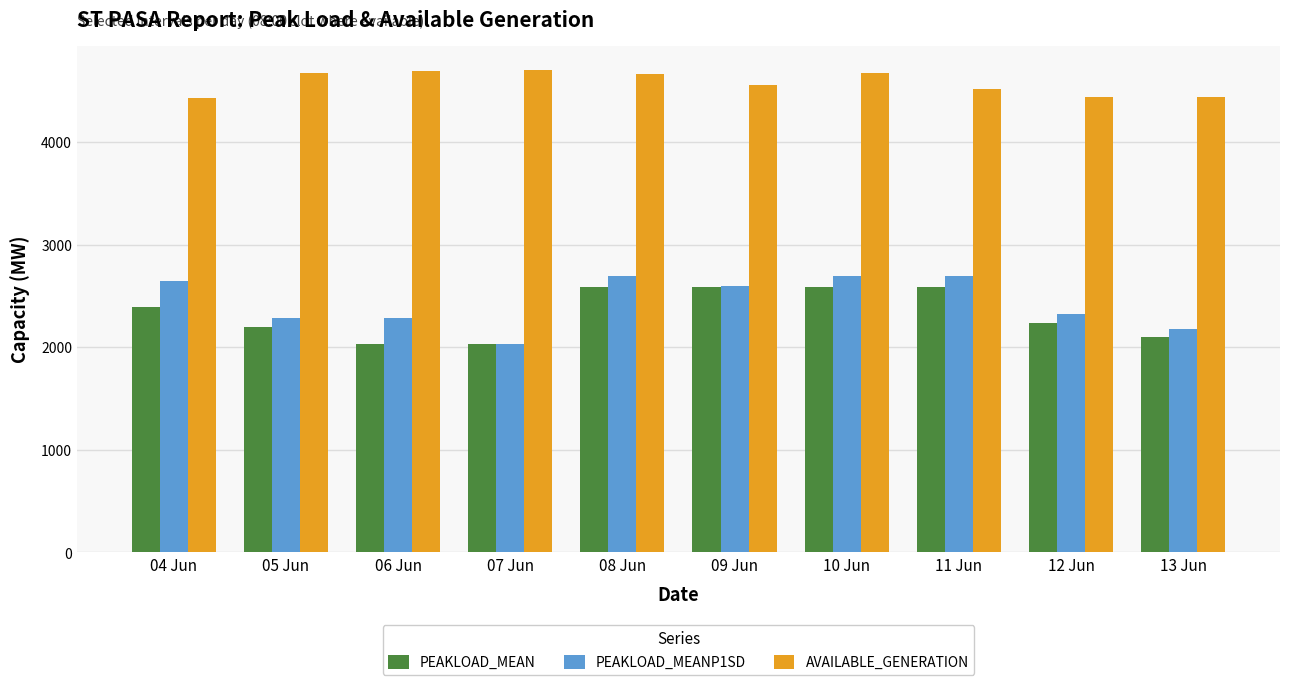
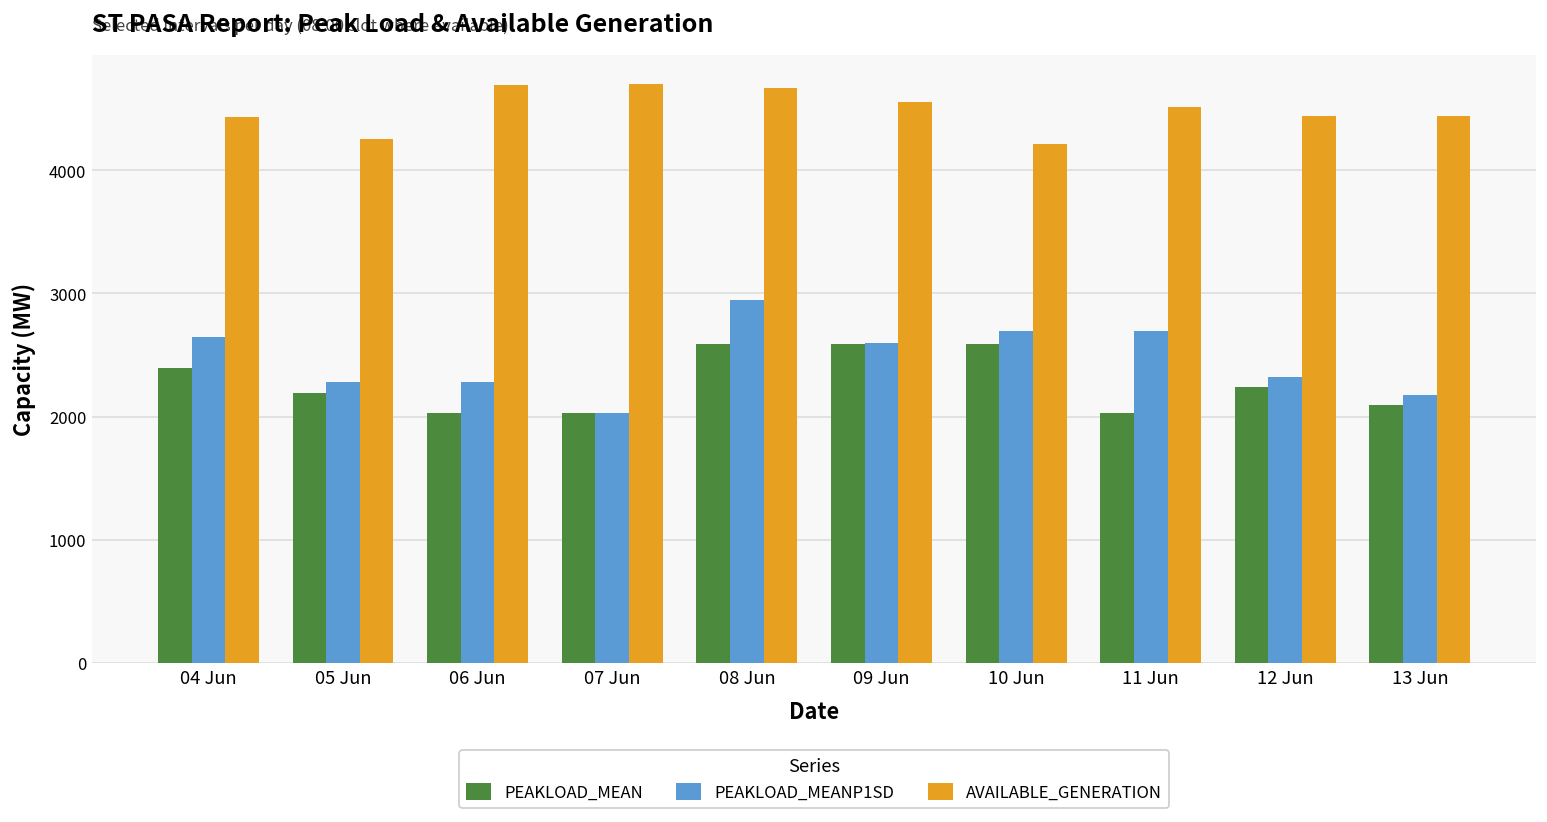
AVAILABLE_GENERATION, 05 Jun: 4670 -> 4250
PEAKLOAD_MEANP1SD, 08 Jun: 2690 -> 2940
AVAILABLE_GENERATION, 10 Jun: 4670 -> 4220
PEAKLOAD_MEAN, 11 Jun: 2590 -> 2030
